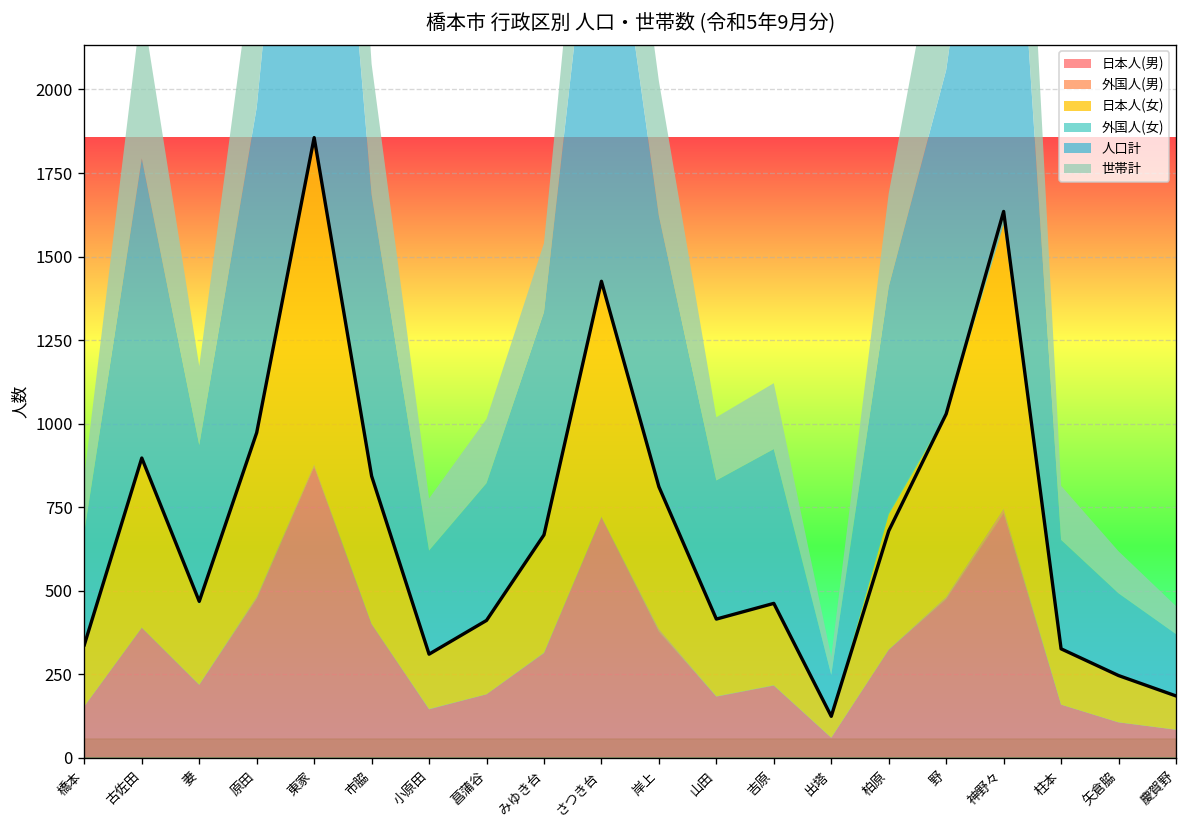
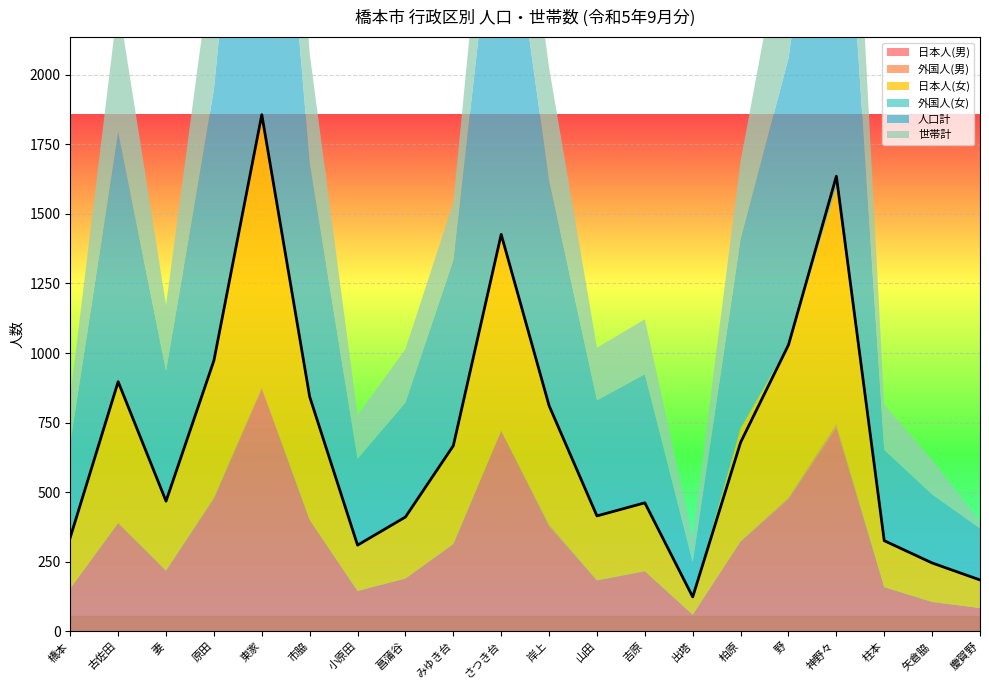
世帯計, 出塔: 50 -> 90
世帯計, 慶賀野: 80 -> 20
